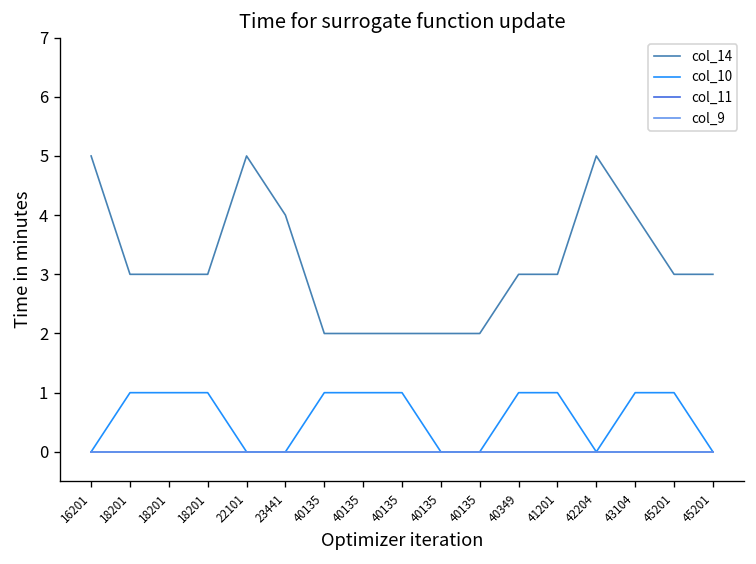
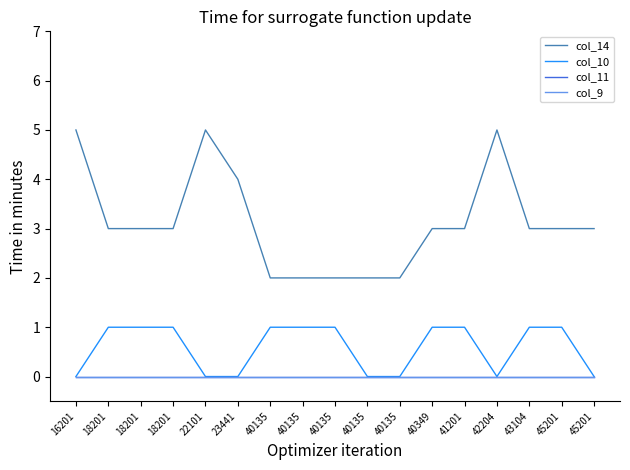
col_14, 43104: 4 -> 3
